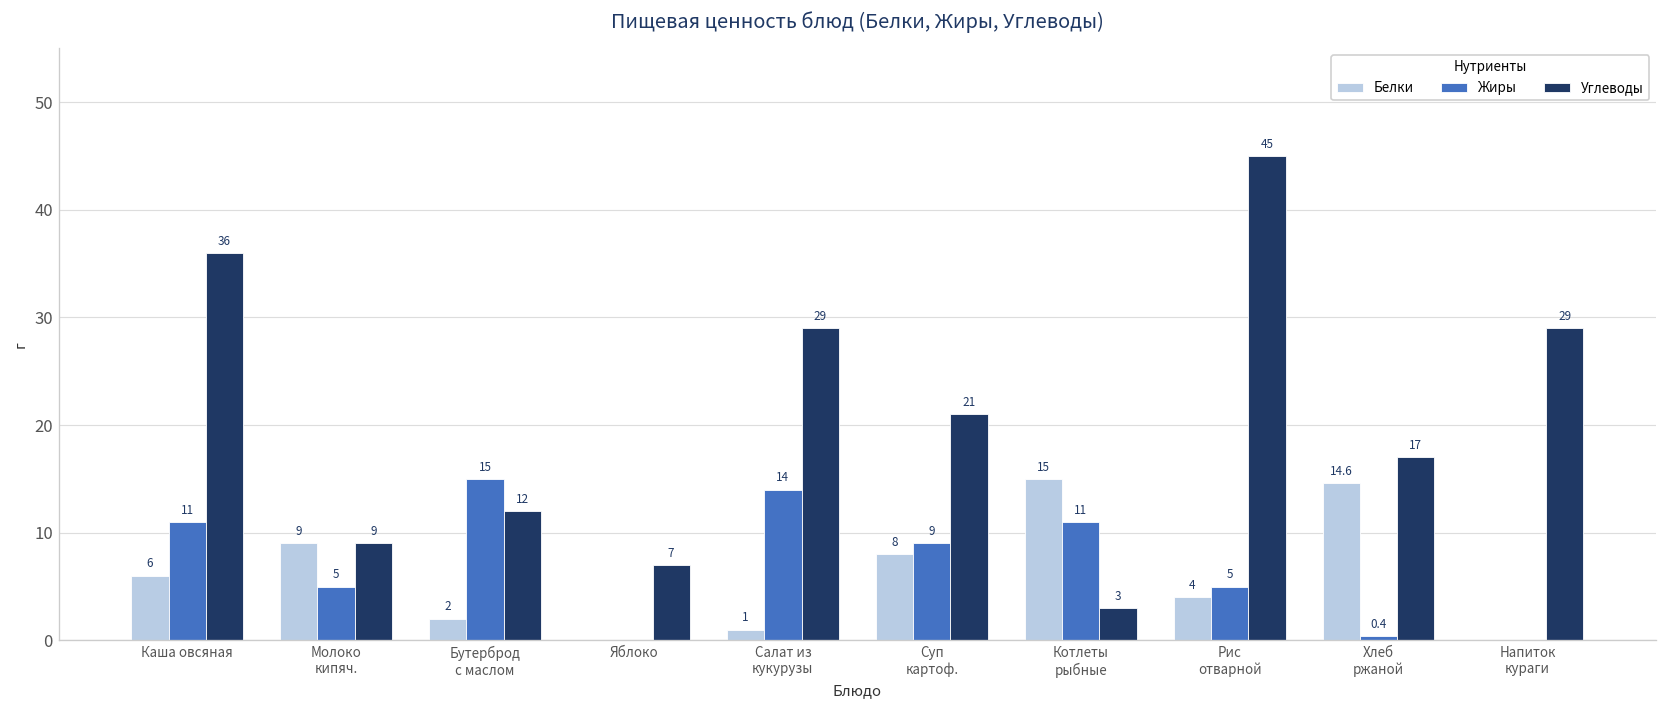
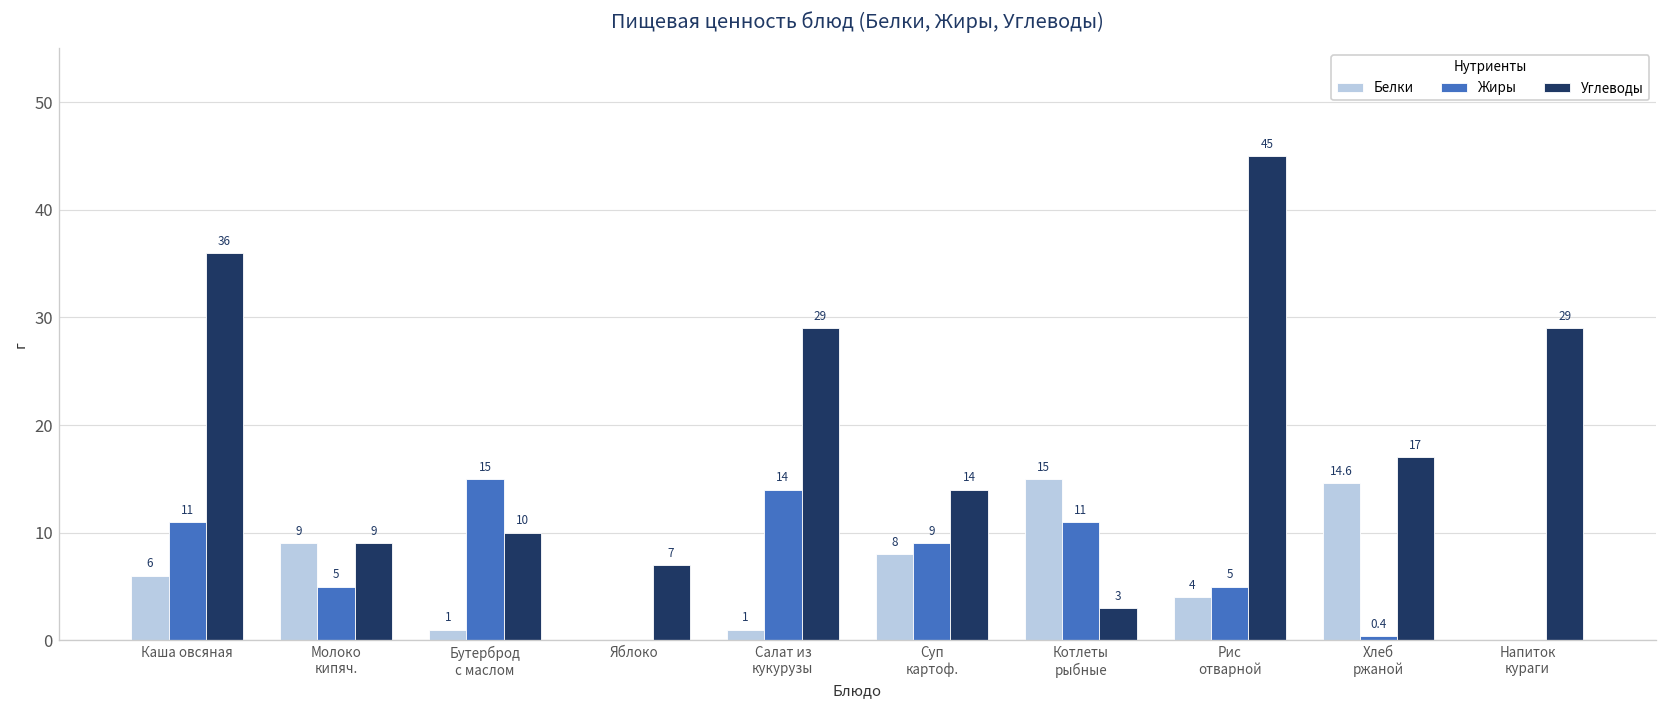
Белки, Бутерброд с маслом: 2 -> 1
Углеводы, Бутерброд с маслом: 12 -> 10
Углеводы, Суп картоф.: 21 -> 14
